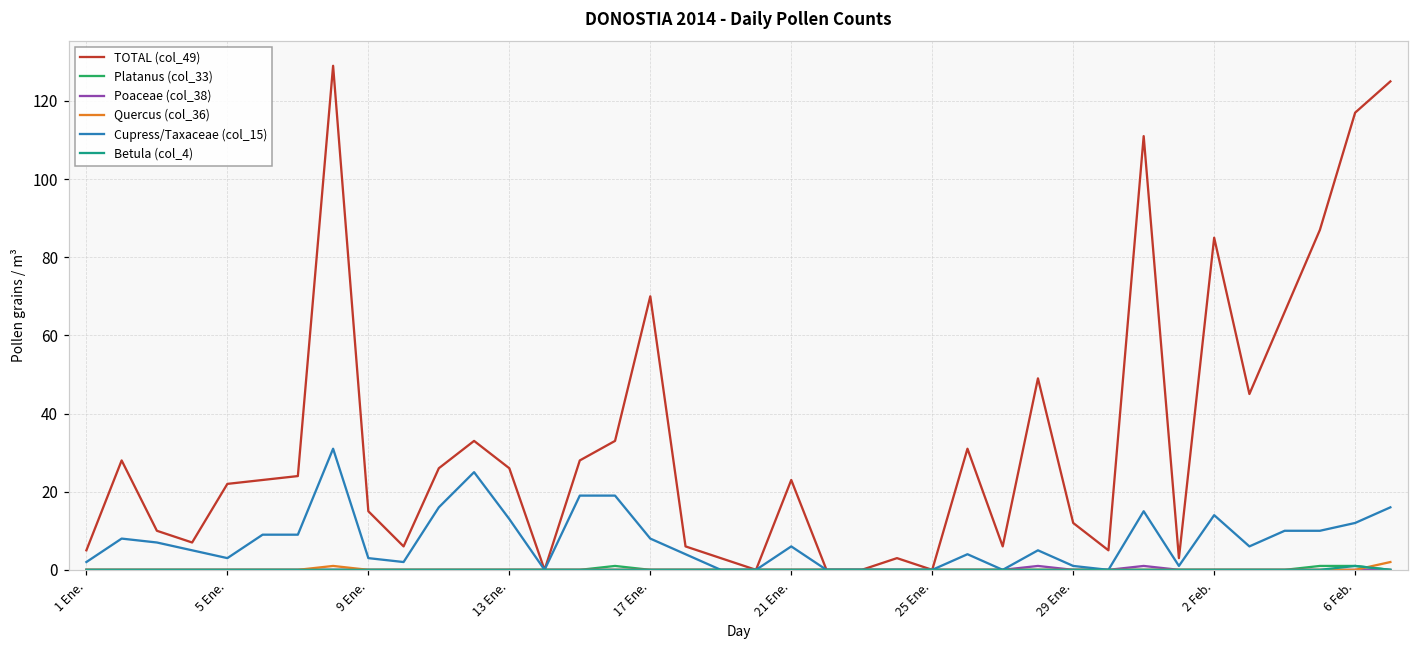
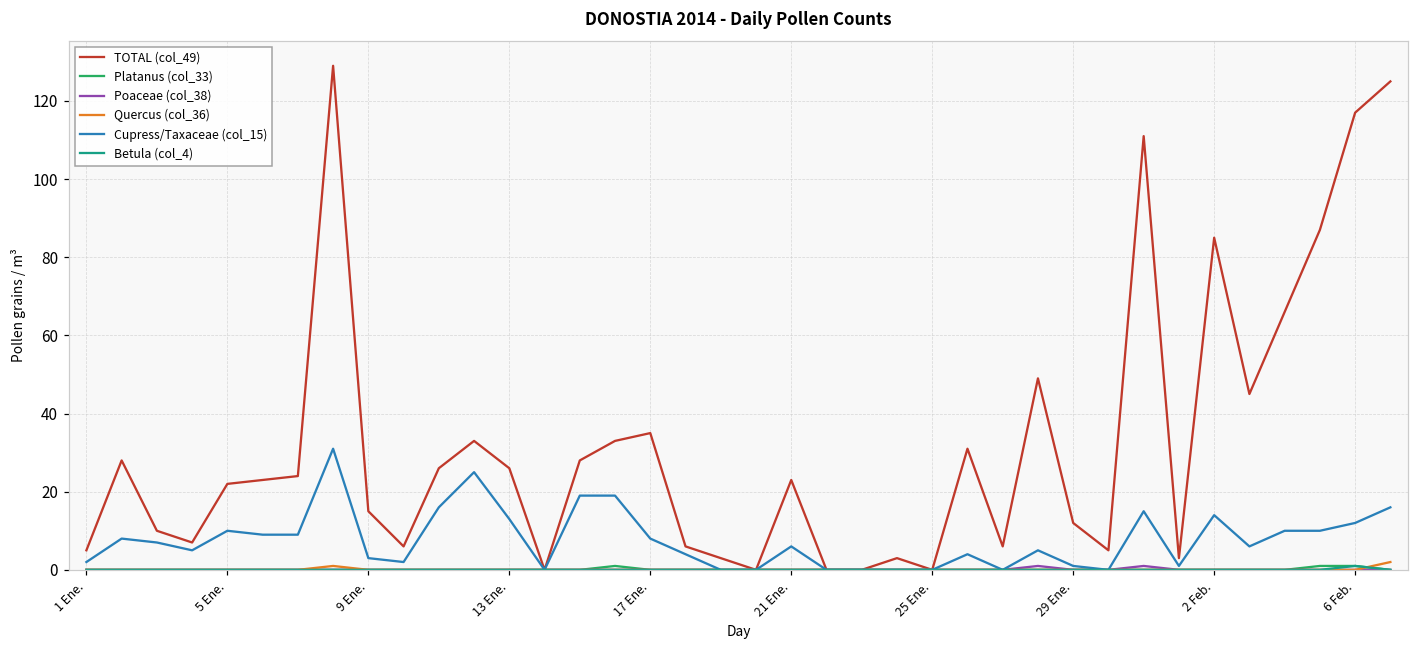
Cupress/Taxaceae (col_15), 5 Ene.: 3 -> 10
TOTAL (col_49), 17 Ene.: 70 -> 35
